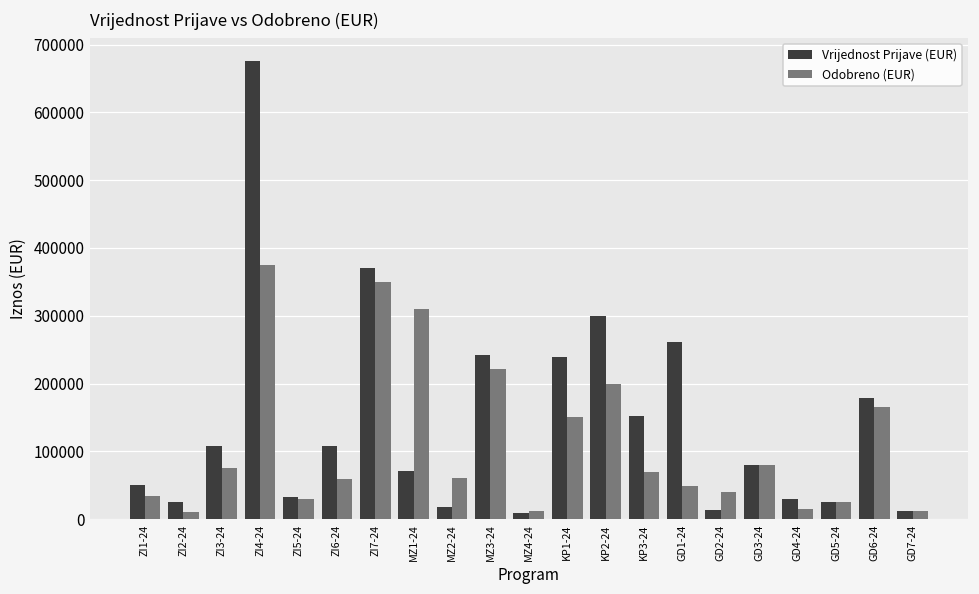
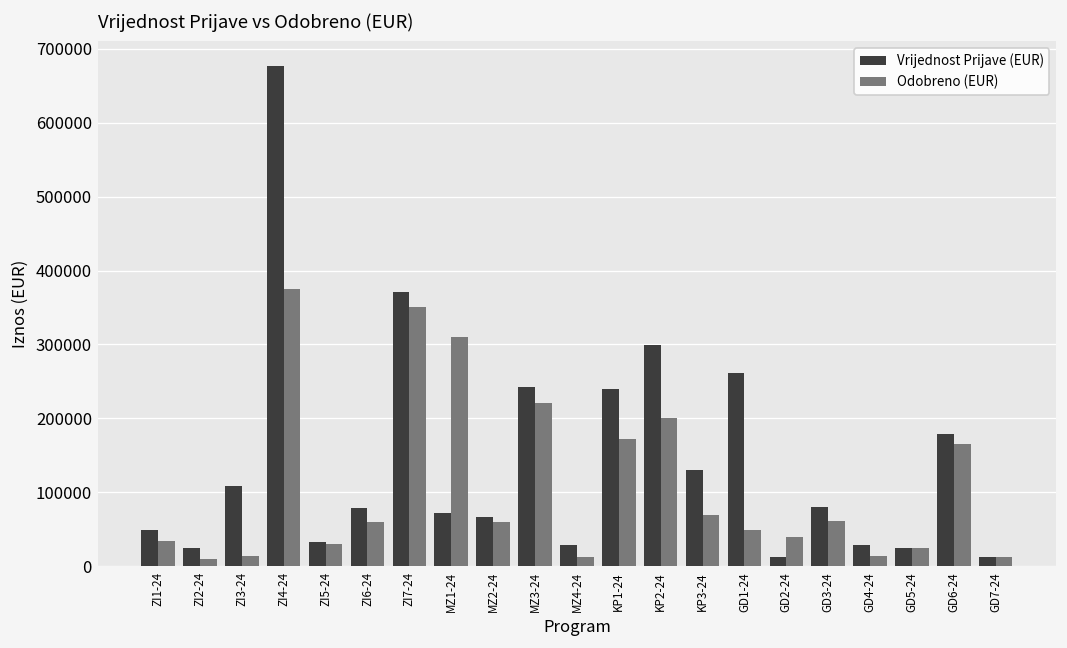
Odobreno (EUR), ZI3-24: 80000 -> 10000
Vrijednost Prijave (EUR), ZI6-24: 110000 -> 80000
Vrijednost Prijave (EUR), MZ2-24: 20000 -> 70000
Vrijednost Prijave (EUR), MZ4-24: 10000 -> 30000
Odobreno (EUR), KP1-24: 150000 -> 170000
Vrijednost Prijave (EUR), KP3-24: 150000 -> 130000
Odobreno (EUR), GD3-24: 80000 -> 60000
